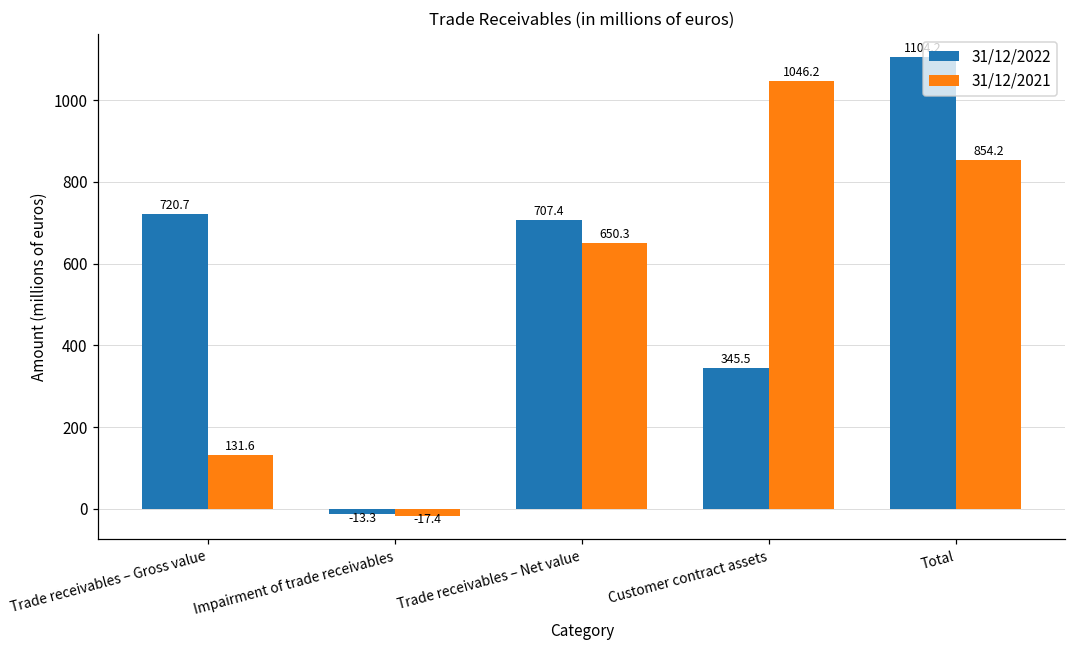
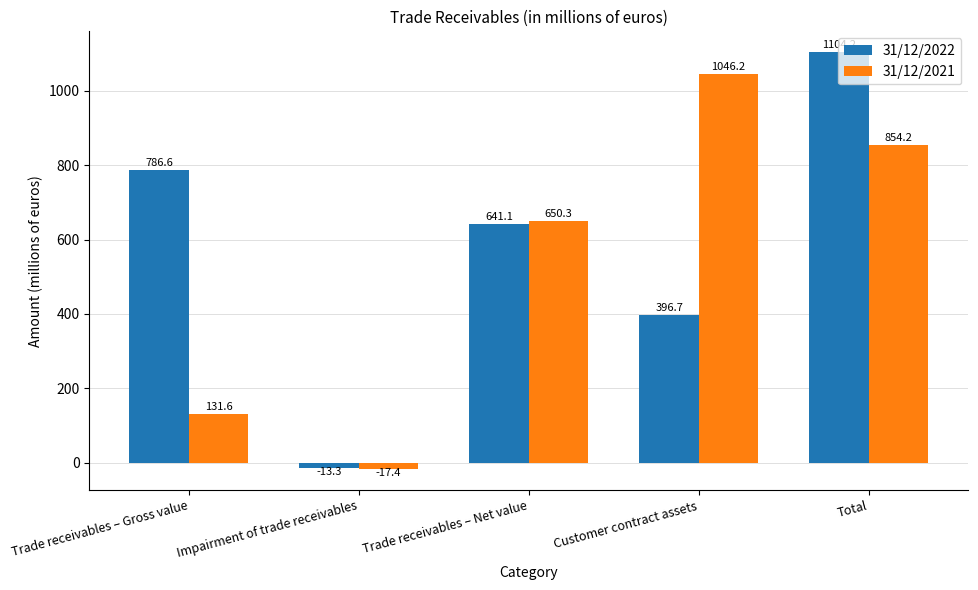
31/12/2022, Trade receivables – Gross value: 720.7 -> 786.6
31/12/2022, Trade receivables – Net value: 707.4 -> 641.1
31/12/2022, Customer contract assets: 345.5 -> 396.7
